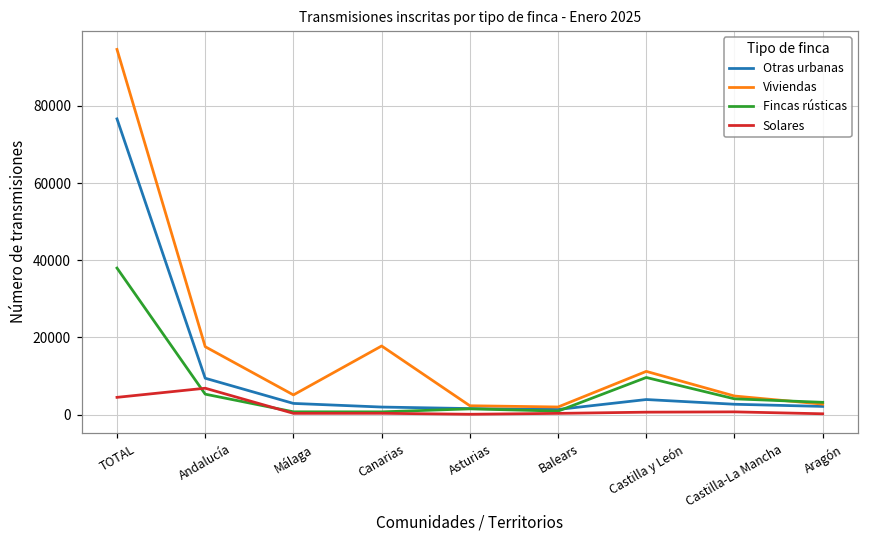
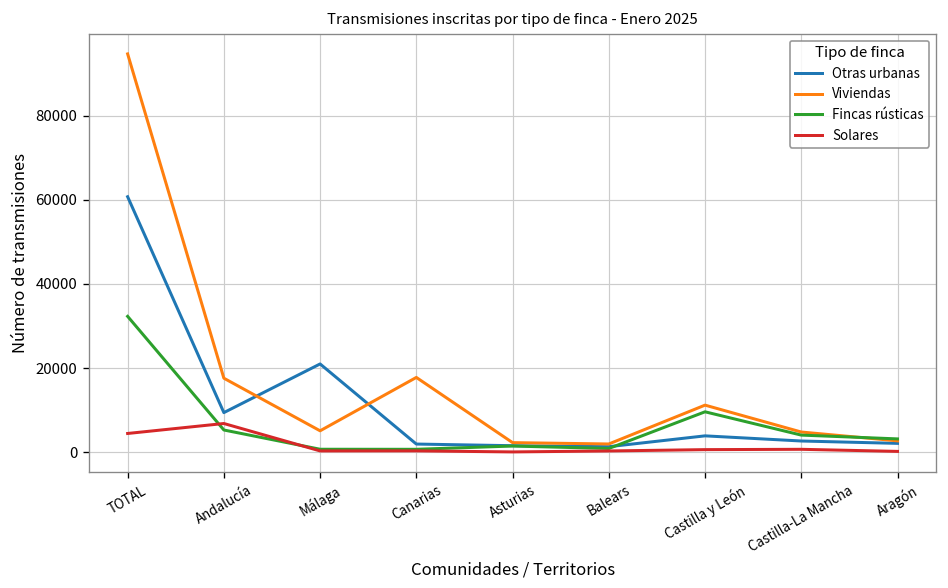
Otras urbanas, TOTAL: 77000 -> 61000
Fincas rústicas, TOTAL: 38000 -> 32000
Otras urbanas, Málaga: 3000 -> 21000
